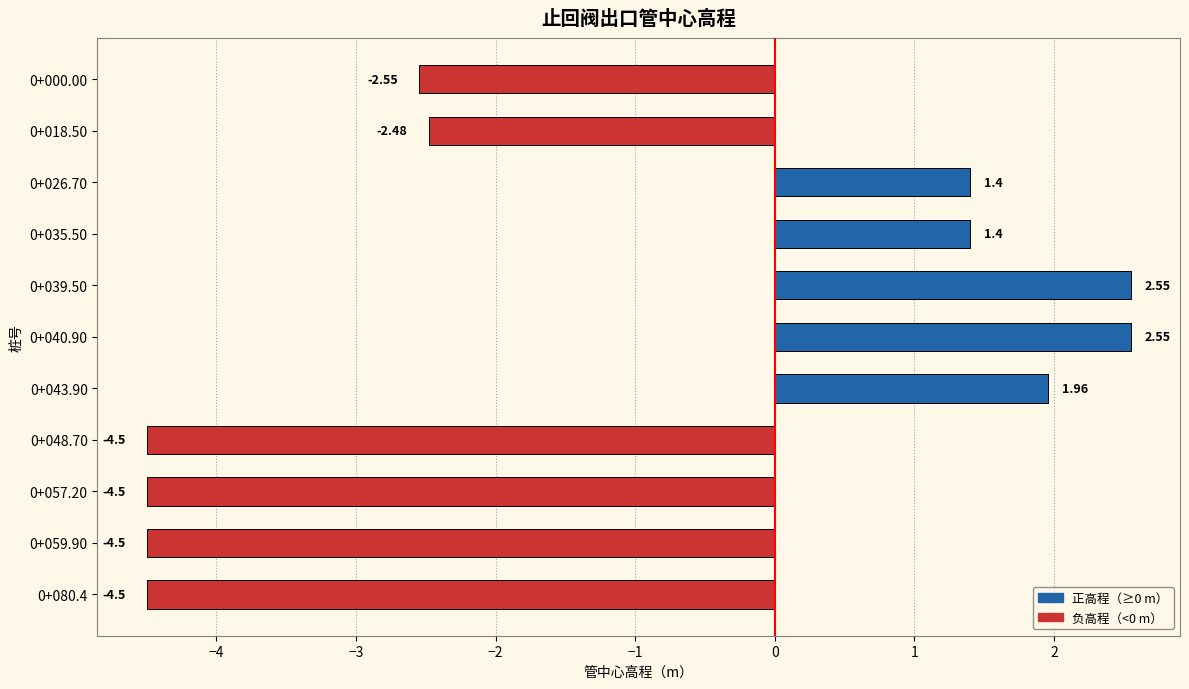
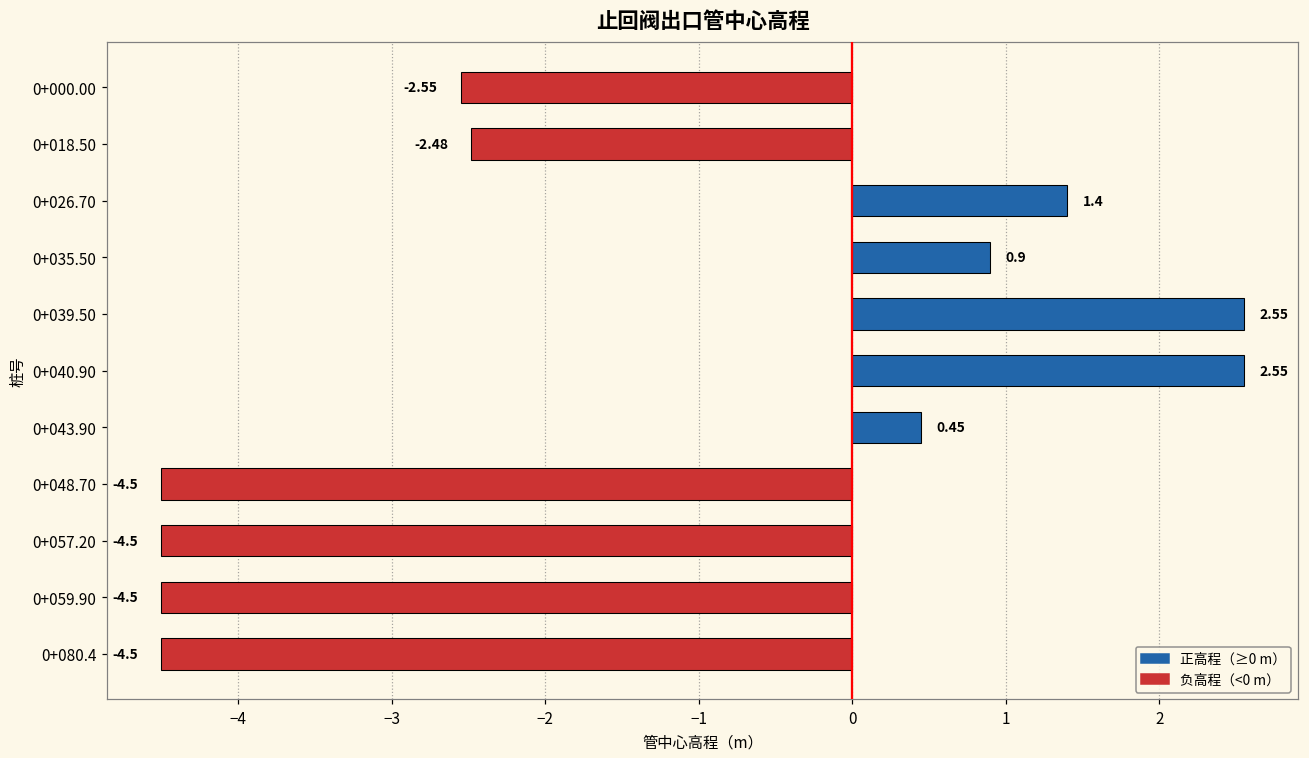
0+035.50: 1.4 -> 0.9
0+043.90: 1.96 -> 0.45
